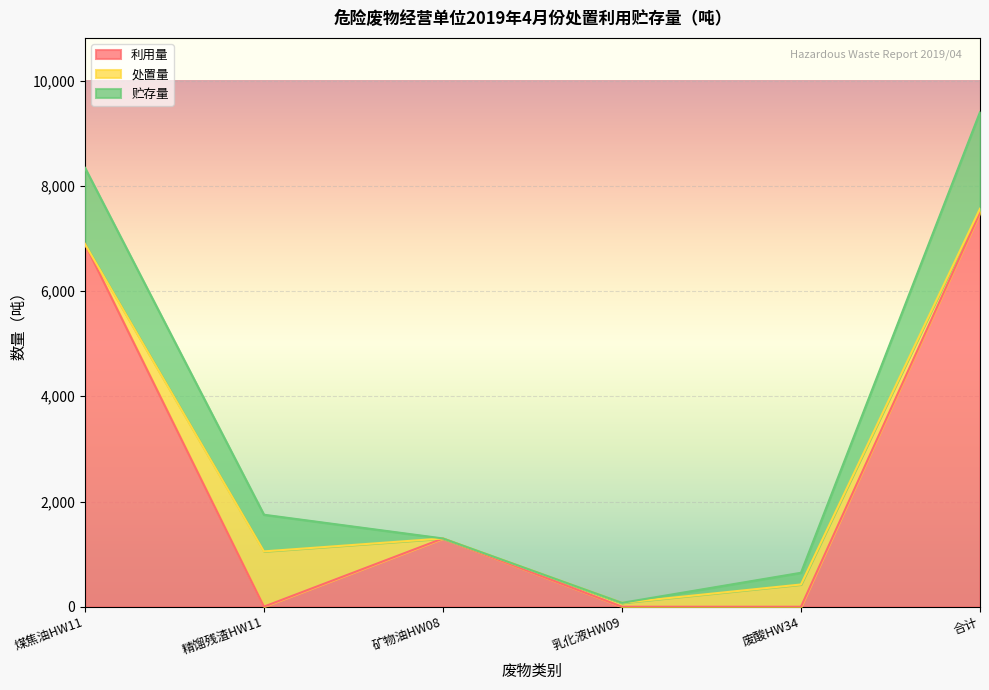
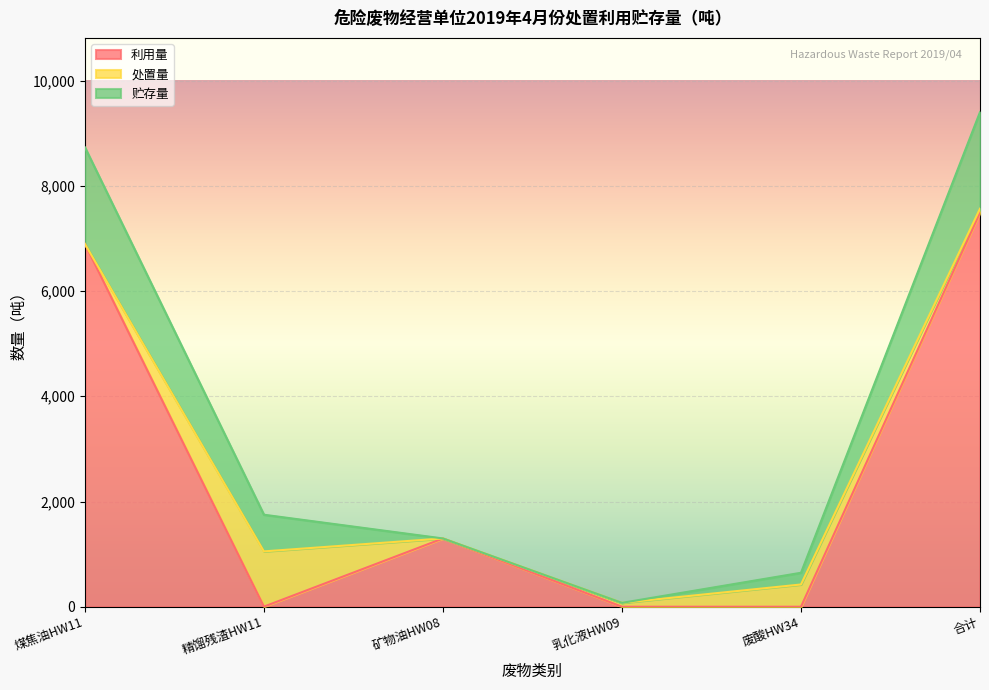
贮存量, 煤焦油HW11: 1,400 -> 1,800
